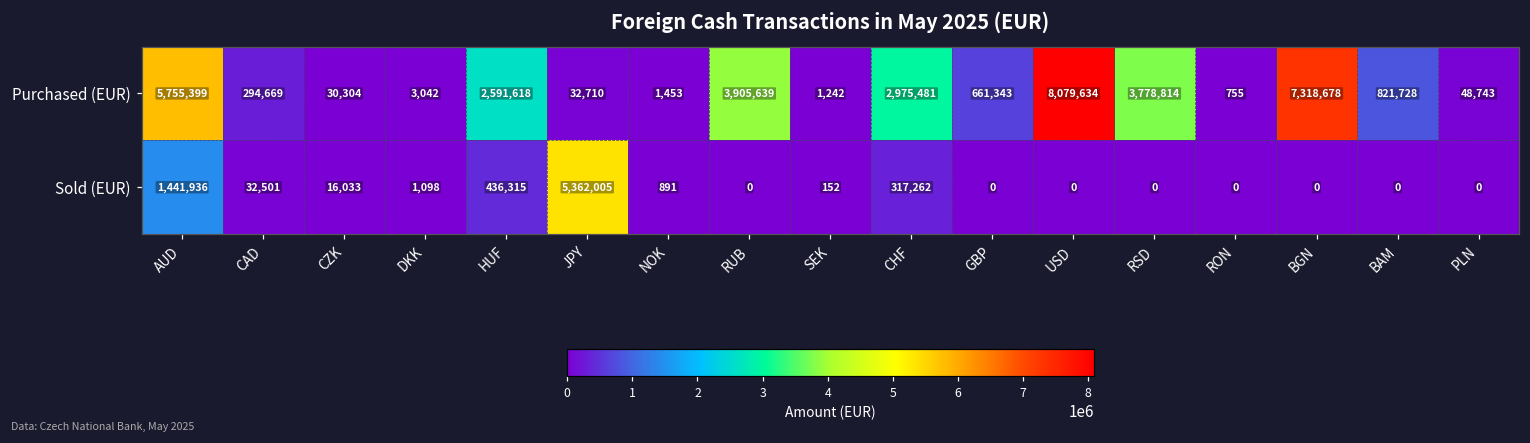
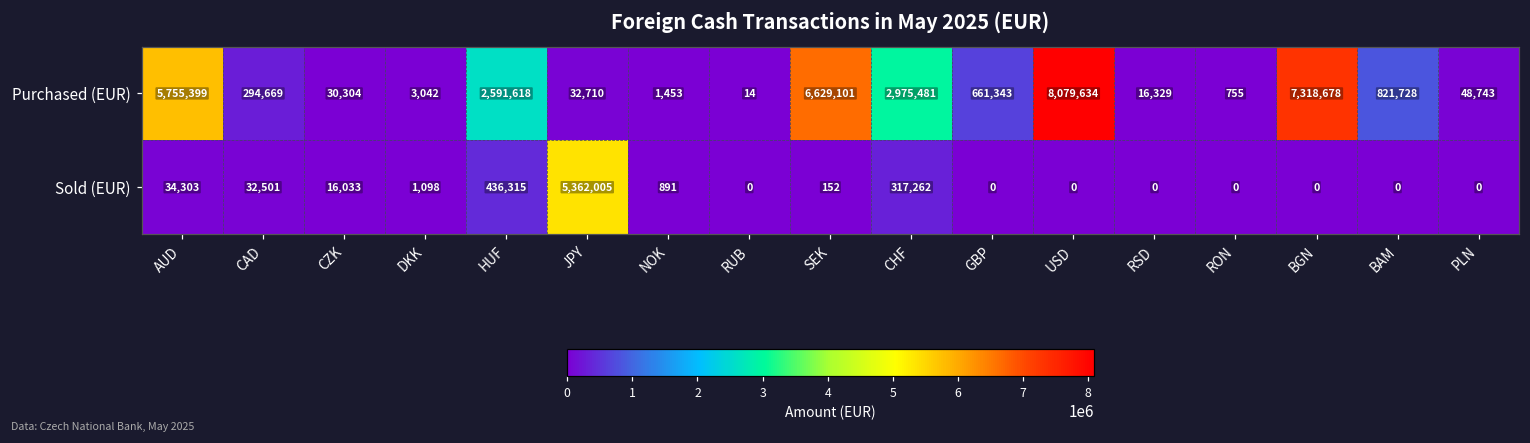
Purchased (EUR), RUB: 3,905,639 -> 14
Purchased (EUR), SEK: 1,242 -> 6,629,101
Purchased (EUR), RSD: 3,778,814 -> 16,329
Sold (EUR), AUD: 1,441,936 -> 34,303
